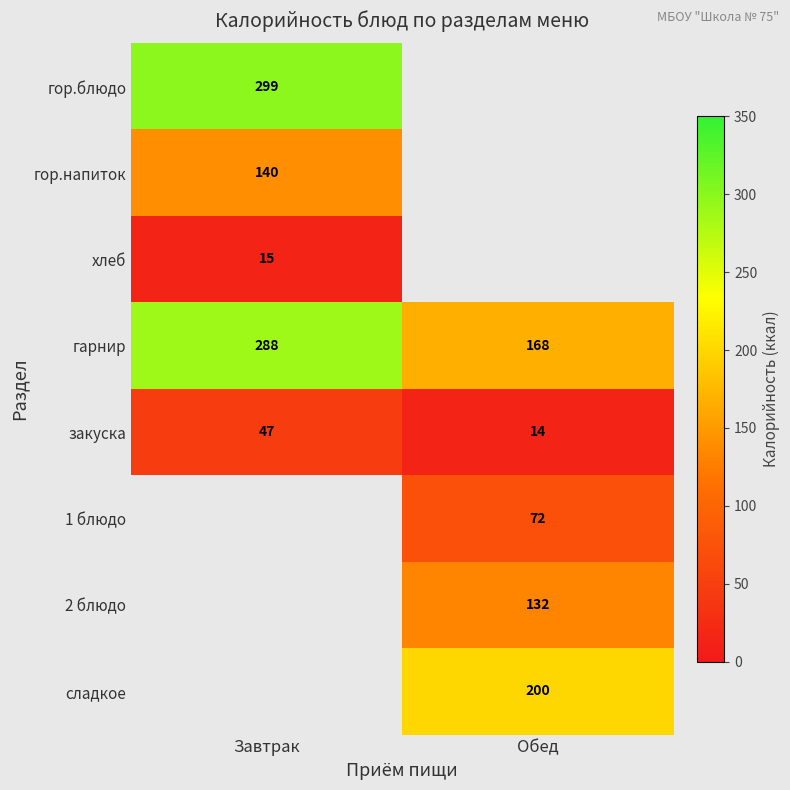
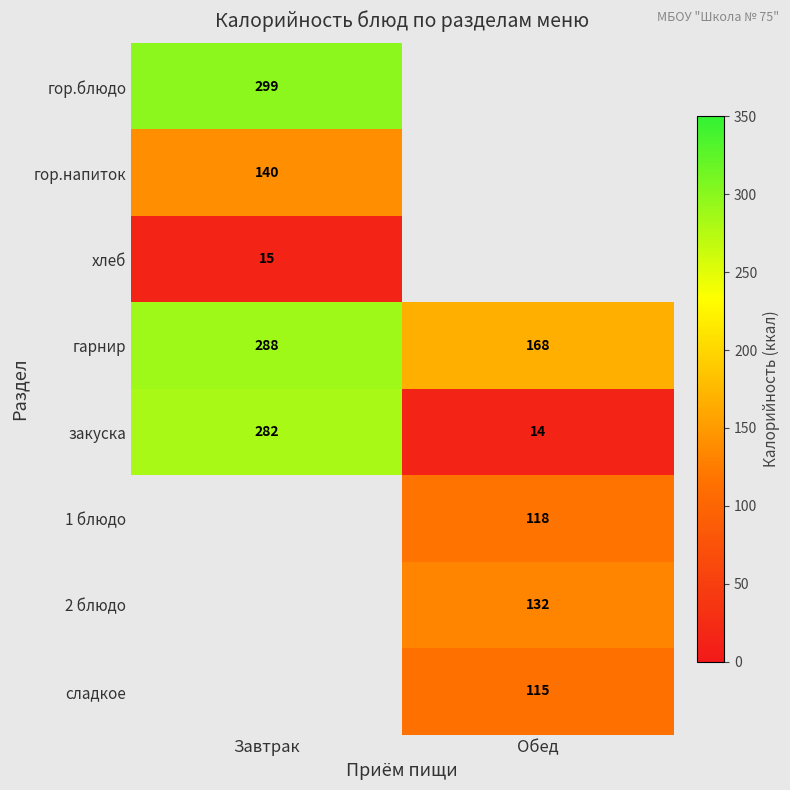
закуска, Завтрак: 47 -> 282
1 блюдо, Обед: 72 -> 118
сладкое, Обед: 200 -> 115
